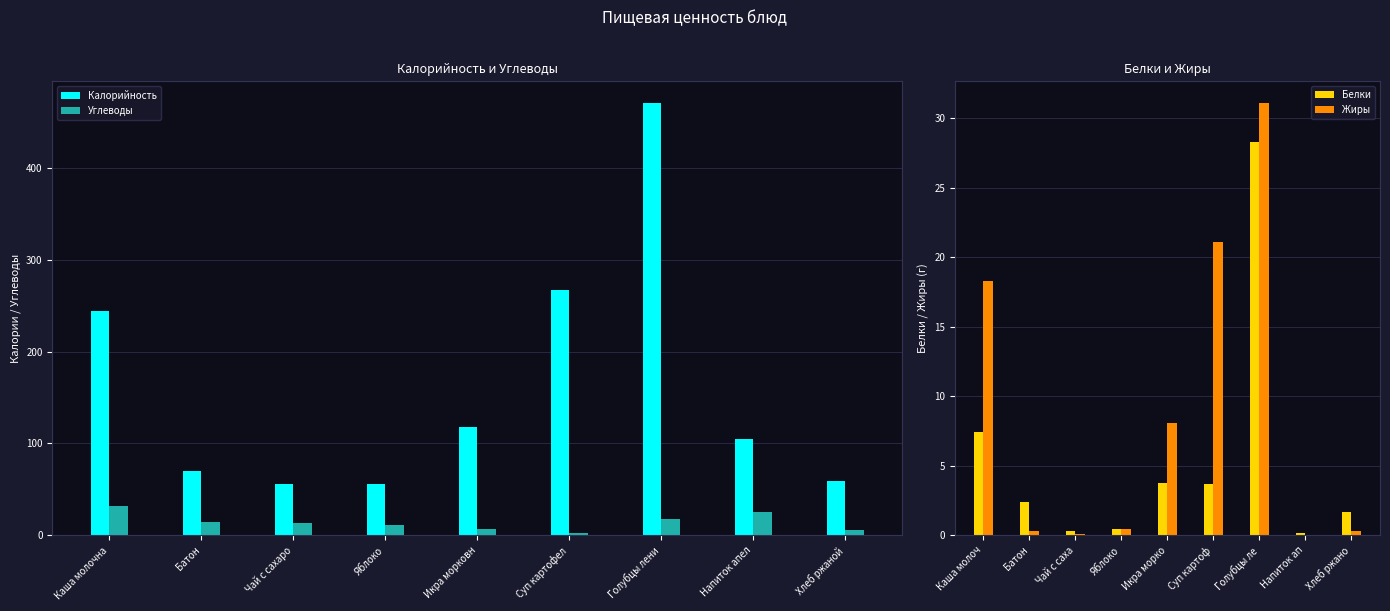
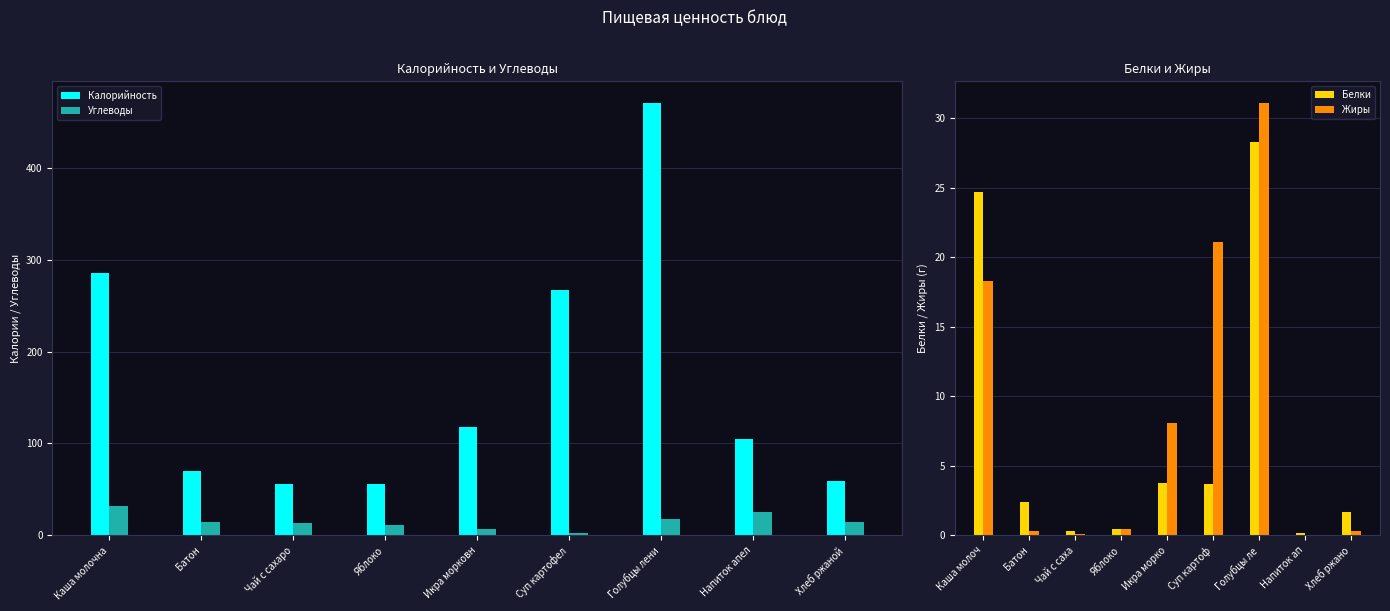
Калорийность и Углеводы, Калорийность, Каша молочна: 240 -> 290
Калорийность и Углеводы, Углеводы, Хлеб ржаной: 6 -> 15
Белки и Жиры, Белки, Каша молоч: 7.5 -> 24.7
